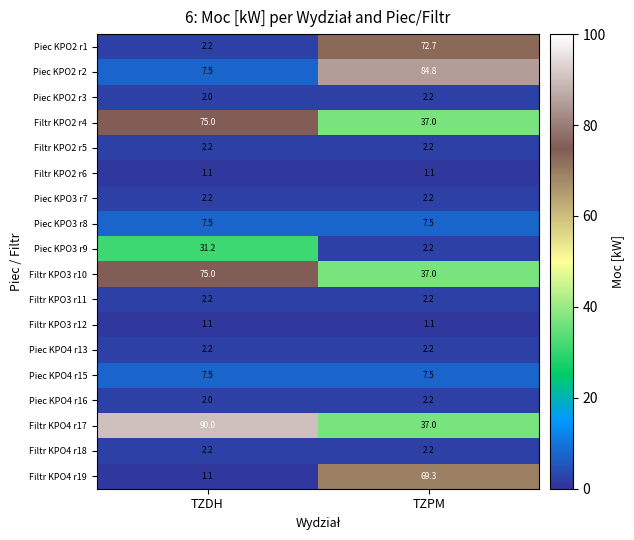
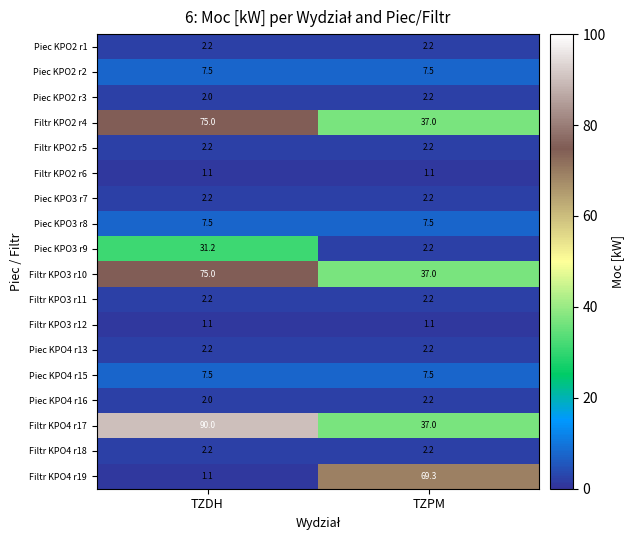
Piec KPO2 r1, TZPM: 72.7 -> 2.2
Piec KPO2 r2, TZPM: 84.8 -> 7.5
